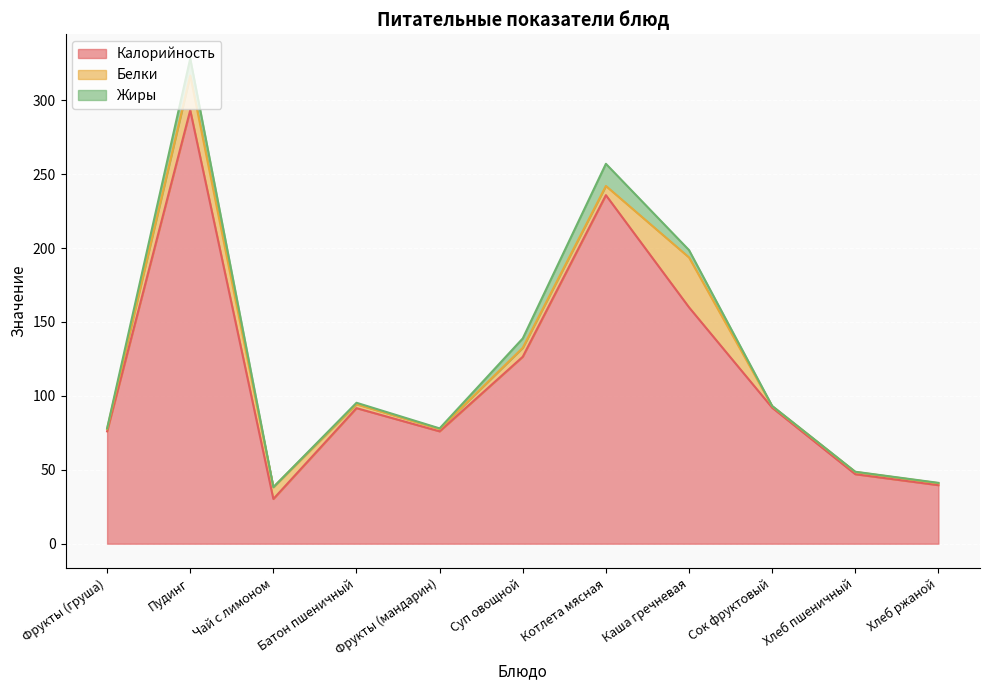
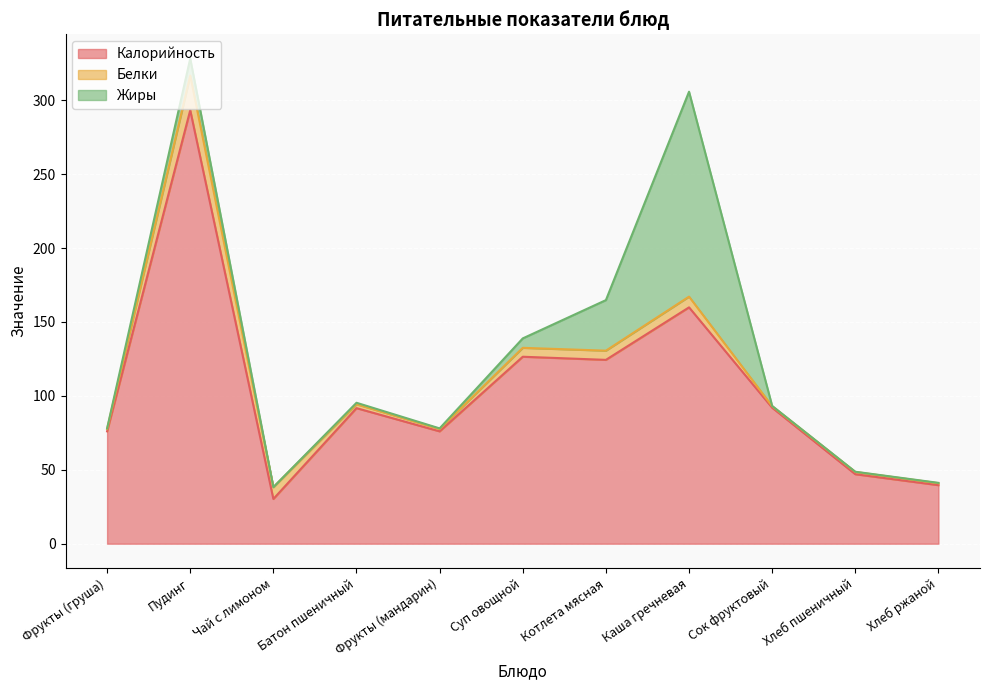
Калорийность, Котлета мясная: 236 -> 124
Жиры, Котлета мясная: 15 -> 34
Белки, Каша гречневая: 34 -> 7
Жиры, Каша гречневая: 5 -> 139
